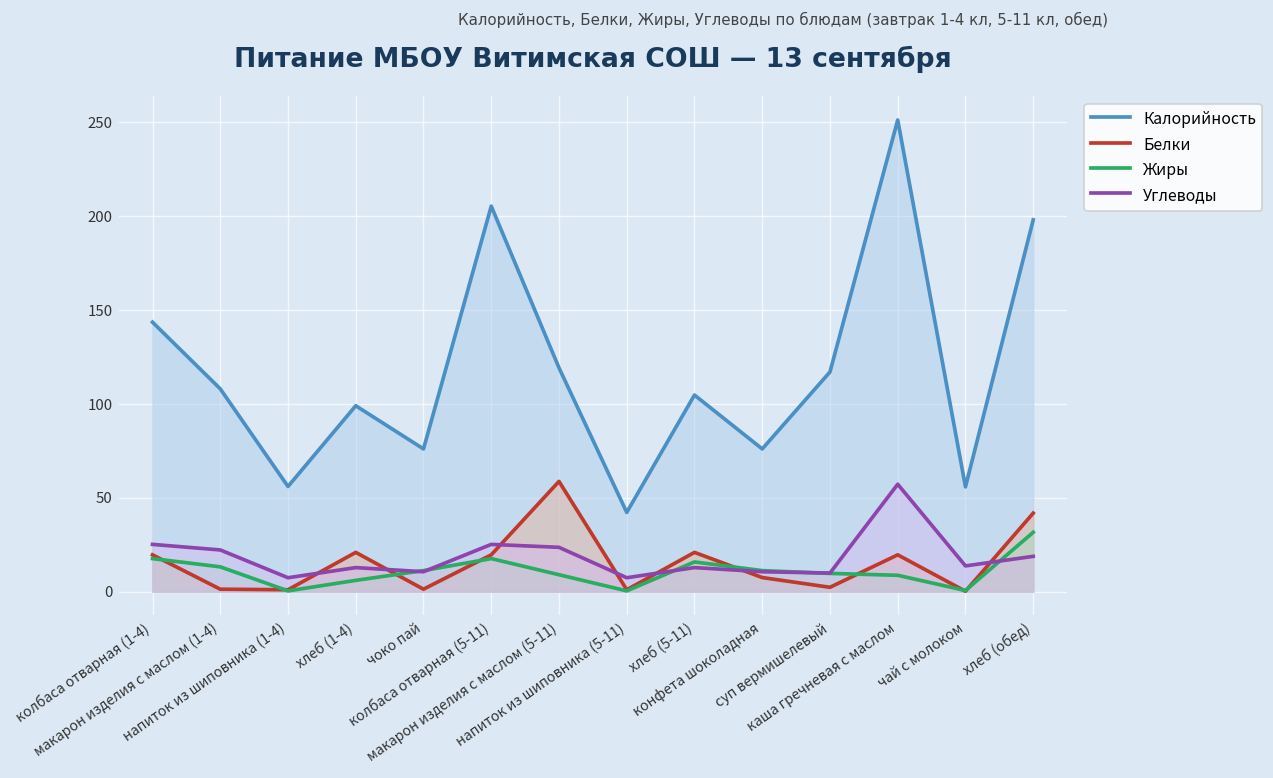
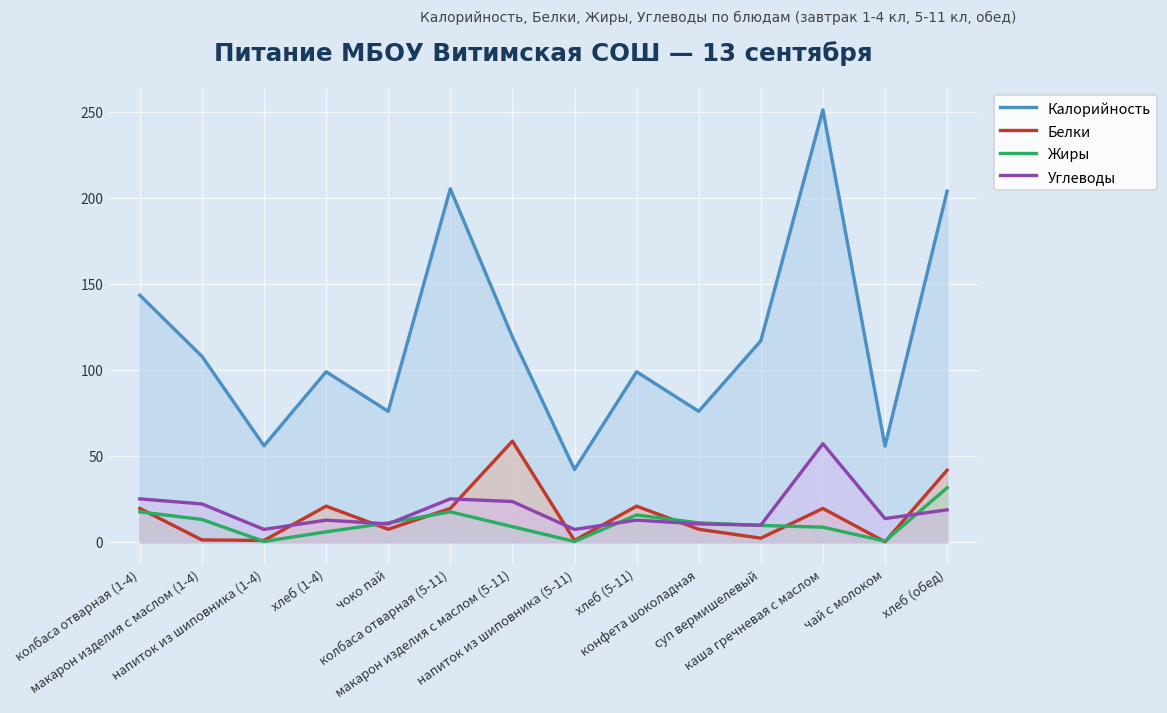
Белки, чоко пай: 1 -> 8
Калорийность, хлеб (5-11): 105 -> 99
Калорийность, хлеб (обед): 198 -> 204
